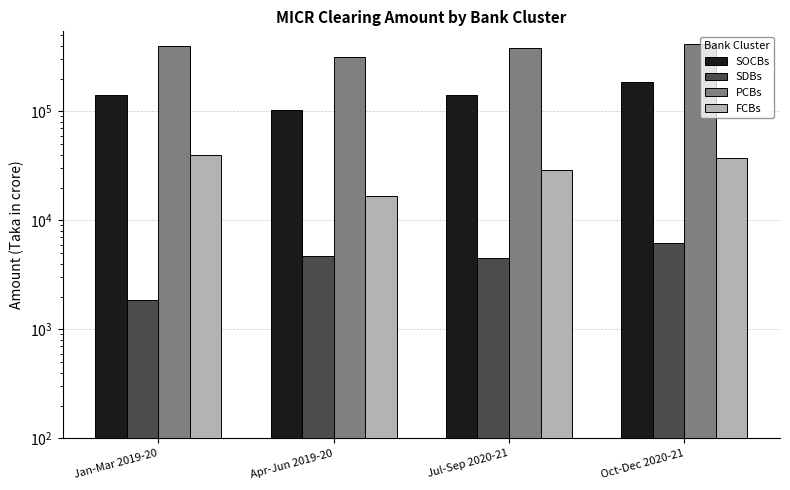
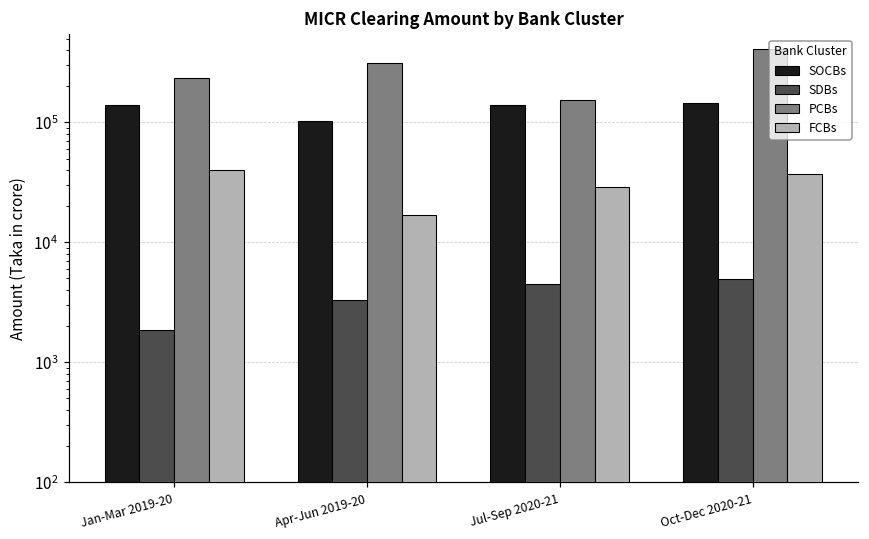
PCBs, Jan-Mar 2019-20: 400000 -> 230000
SDBs, Apr-Jun 2019-20: 4700 -> 3300
PCBs, Jul-Sep 2020-21: 380000 -> 150000
SOCBs, Oct-Dec 2020-21: 190000 -> 150000
SDBs, Oct-Dec 2020-21: 6000 -> 5000
